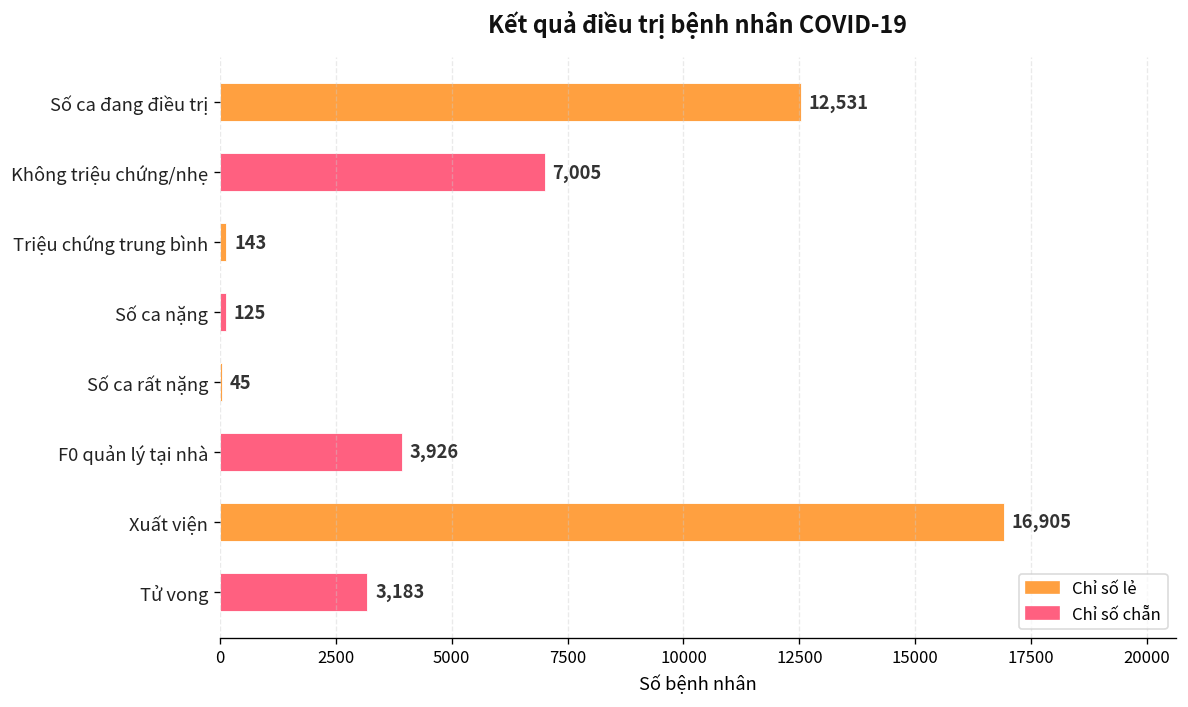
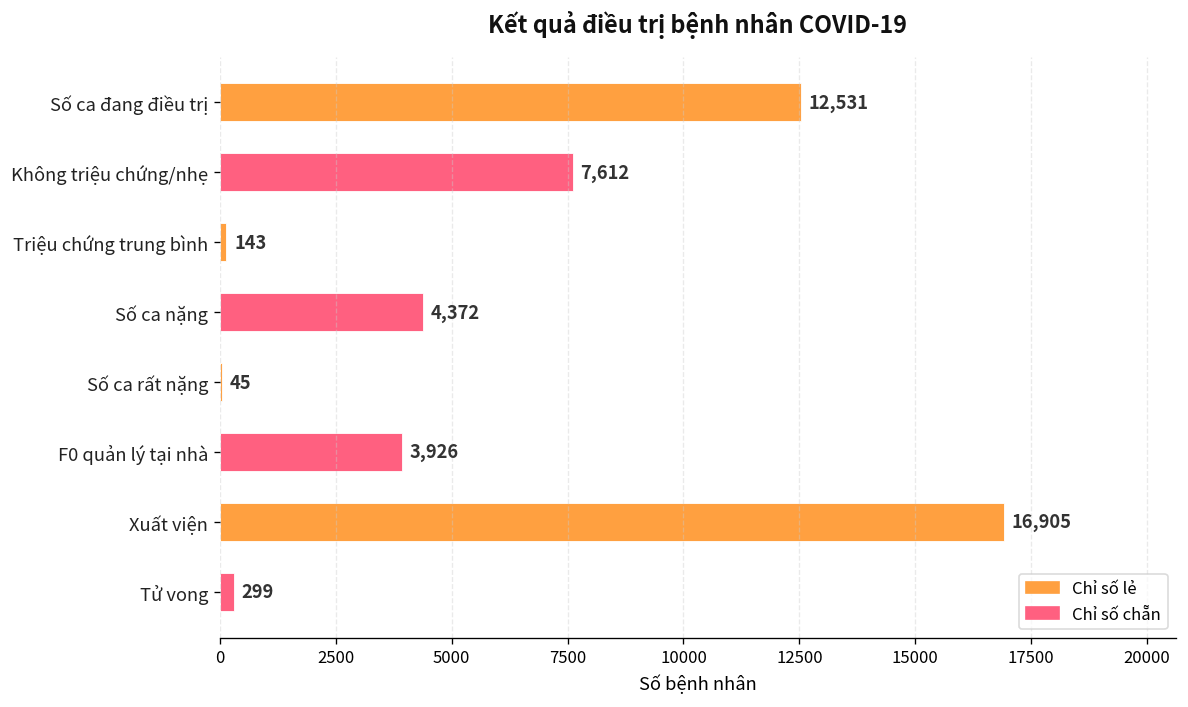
Không triệu chứng/nhẹ: 7,005 -> 7,612
Số ca nặng: 125 -> 4,372
Tử vong: 3,183 -> 299
